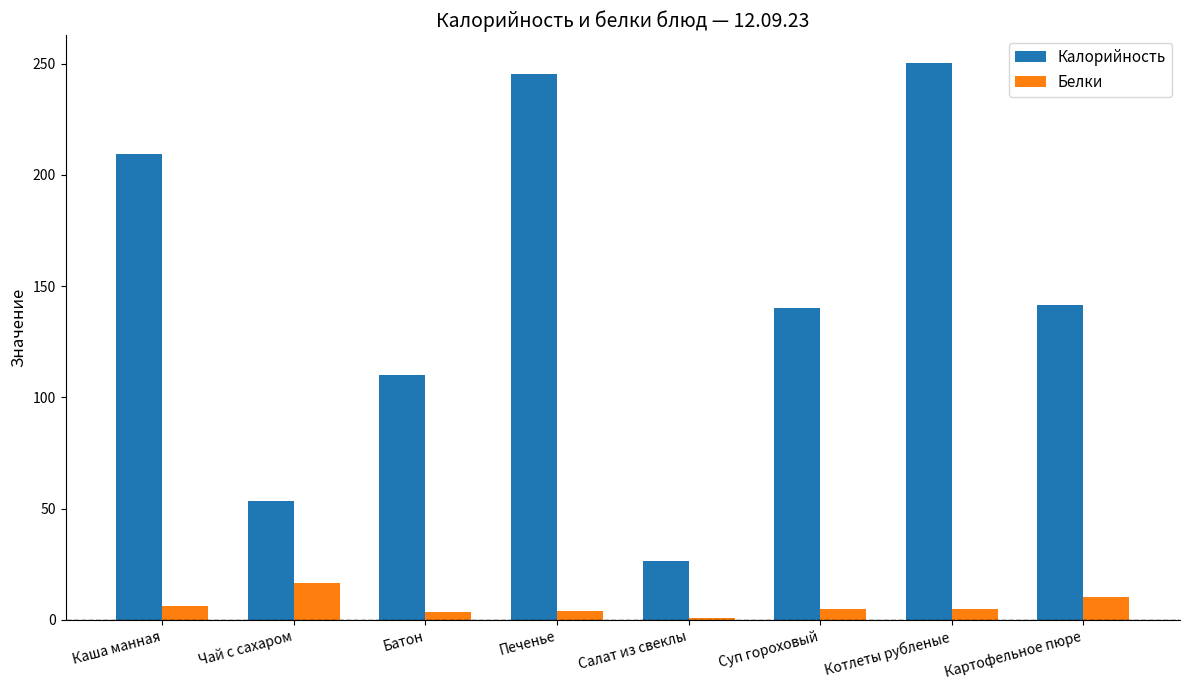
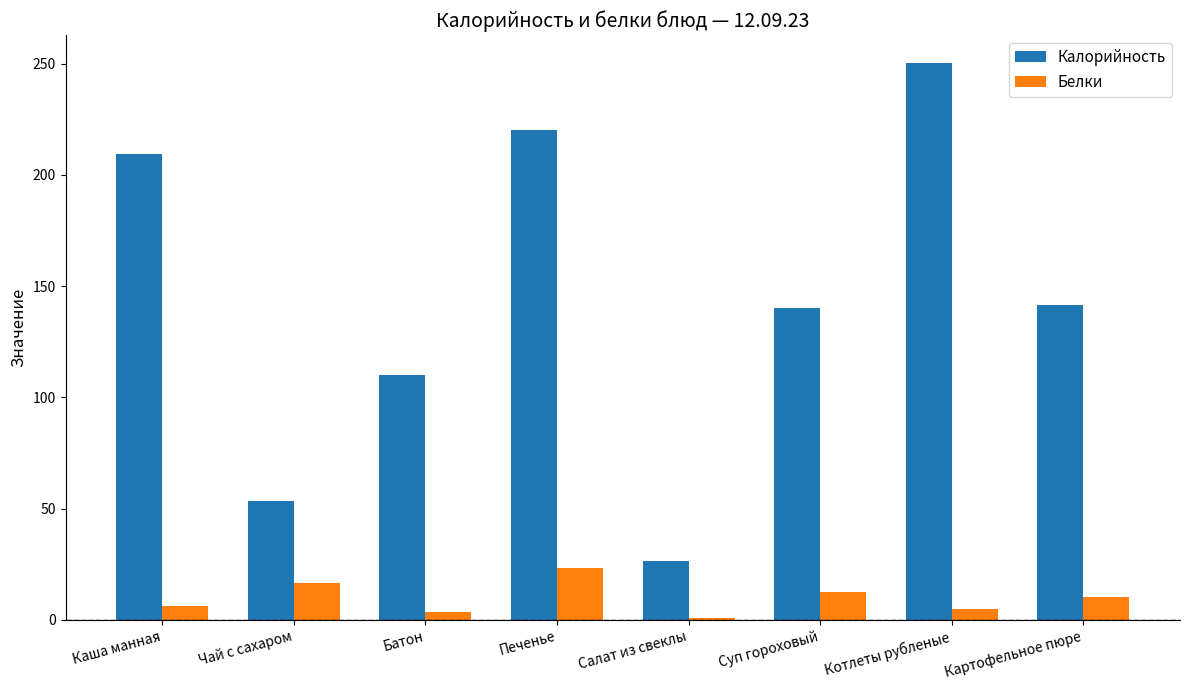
Калорийность, Печенье: 245 -> 220
Белки, Печенье: 4 -> 24
Белки, Суп гороховый: 5 -> 13
